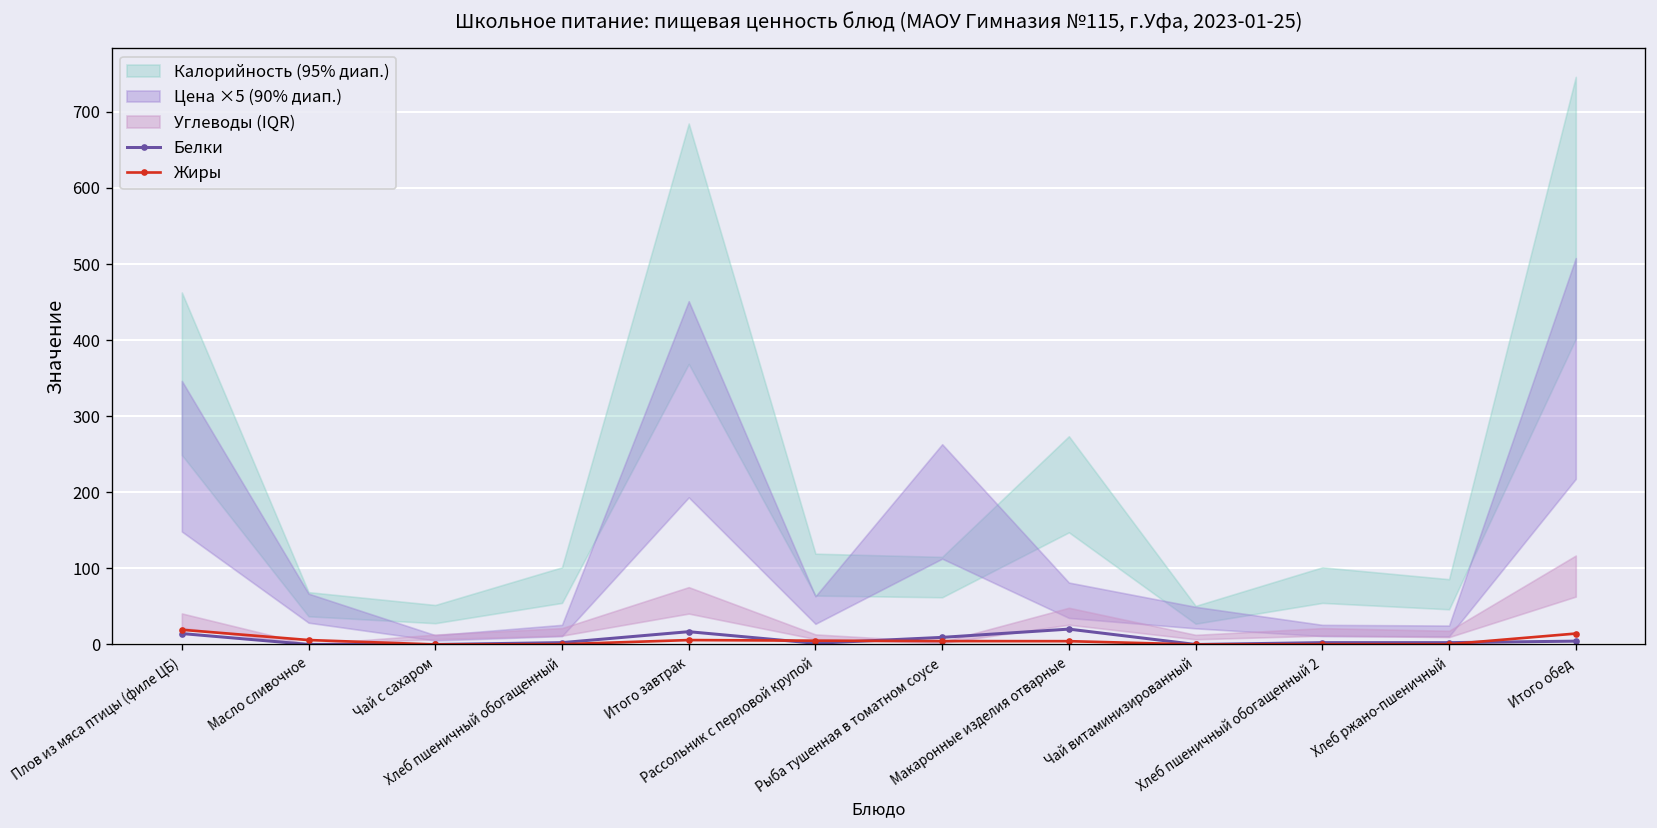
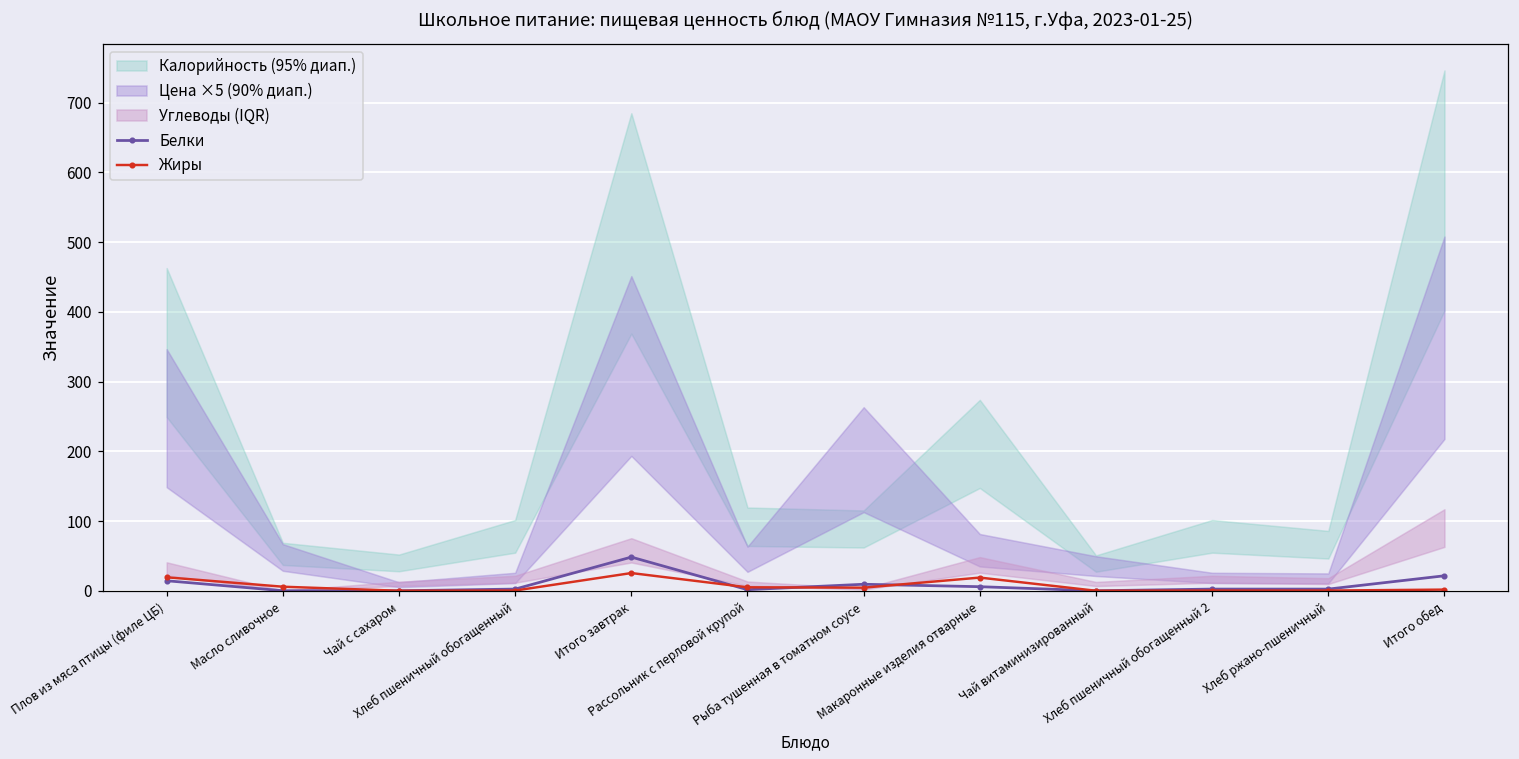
Белки, Итого завтрак: 20 -> 50
Жиры, Итого завтрак: 10 -> 30
Белки, Макаронные изделия отварные: 20 -> 10
Жиры, Макаронные изделия отварные: 0 -> 20
Белки, Итого обед: 0 -> 20
Жиры, Итого обед: 10 -> 0
